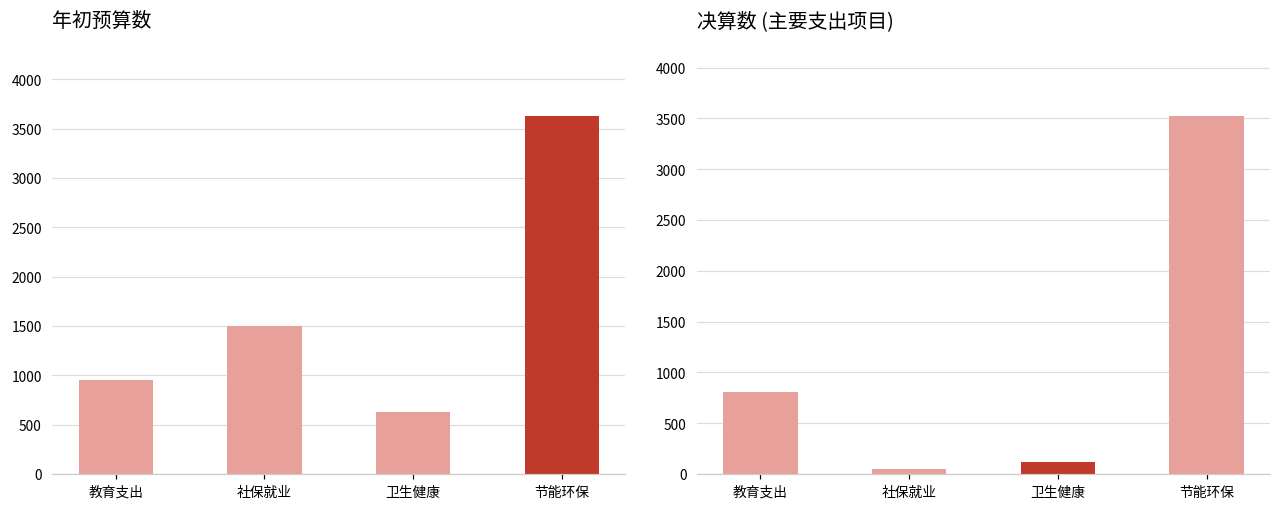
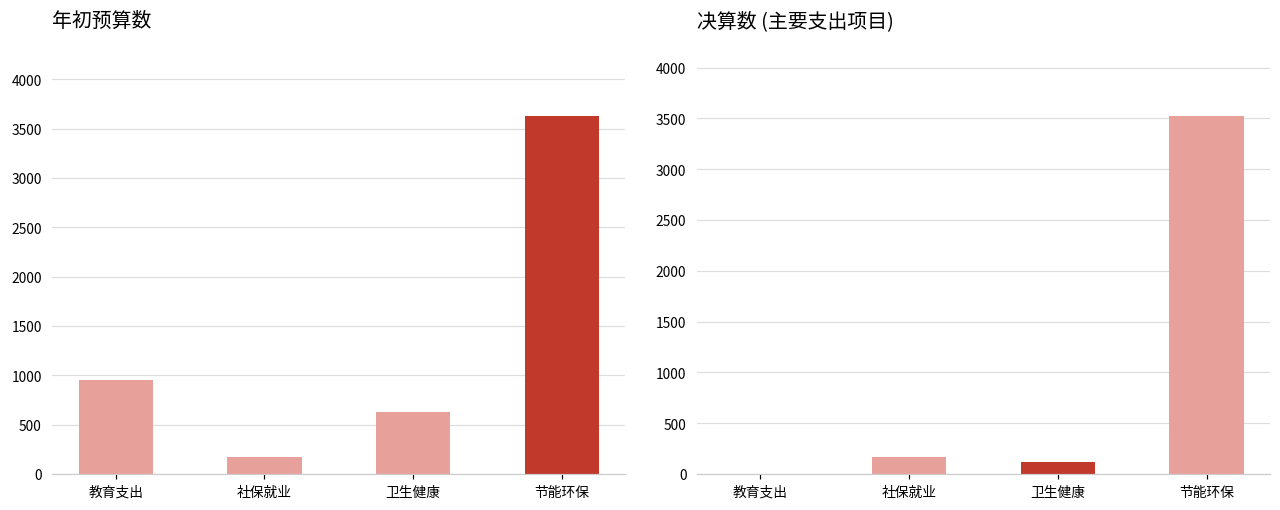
年初预算数, 社保就业: 1500 -> 200
决算数 (主要支出项目), 教育支出: 800 -> 0
决算数 (主要支出项目), 社保就业: 0 -> 200
